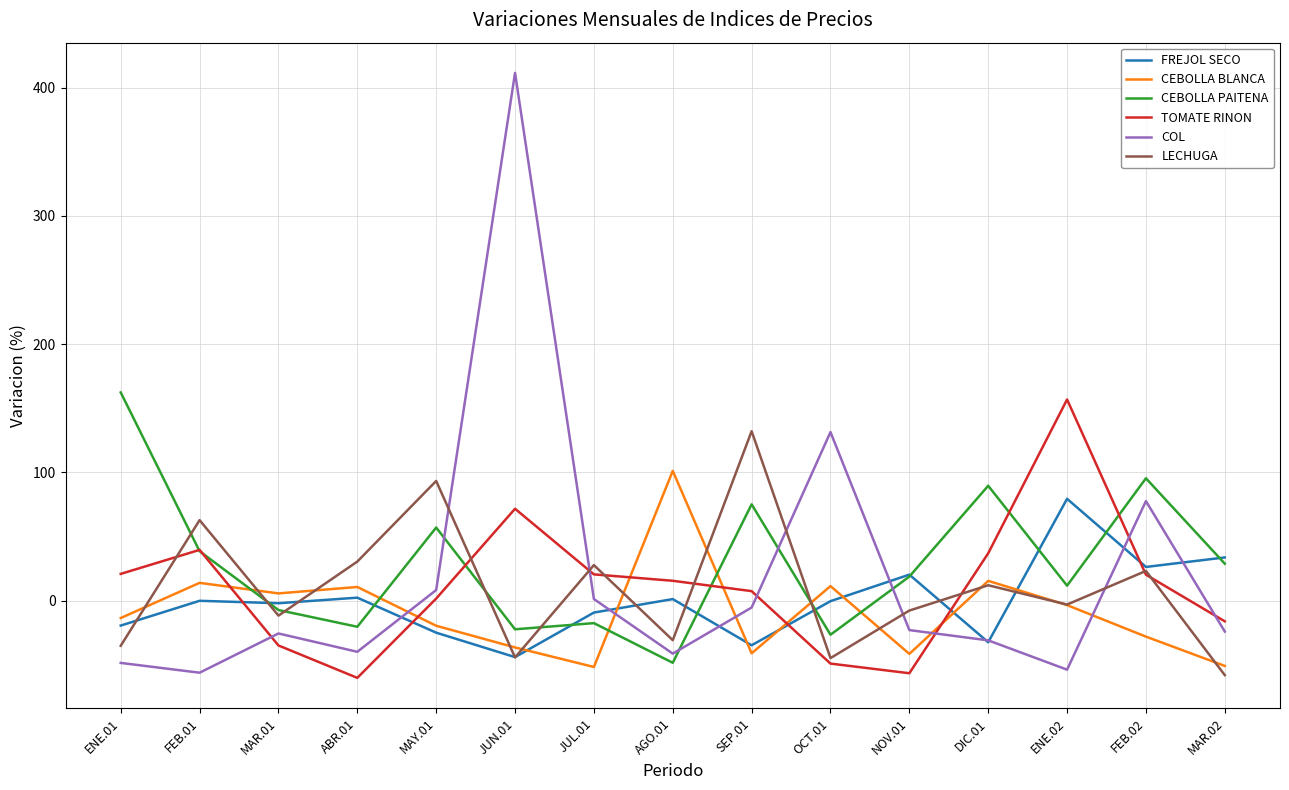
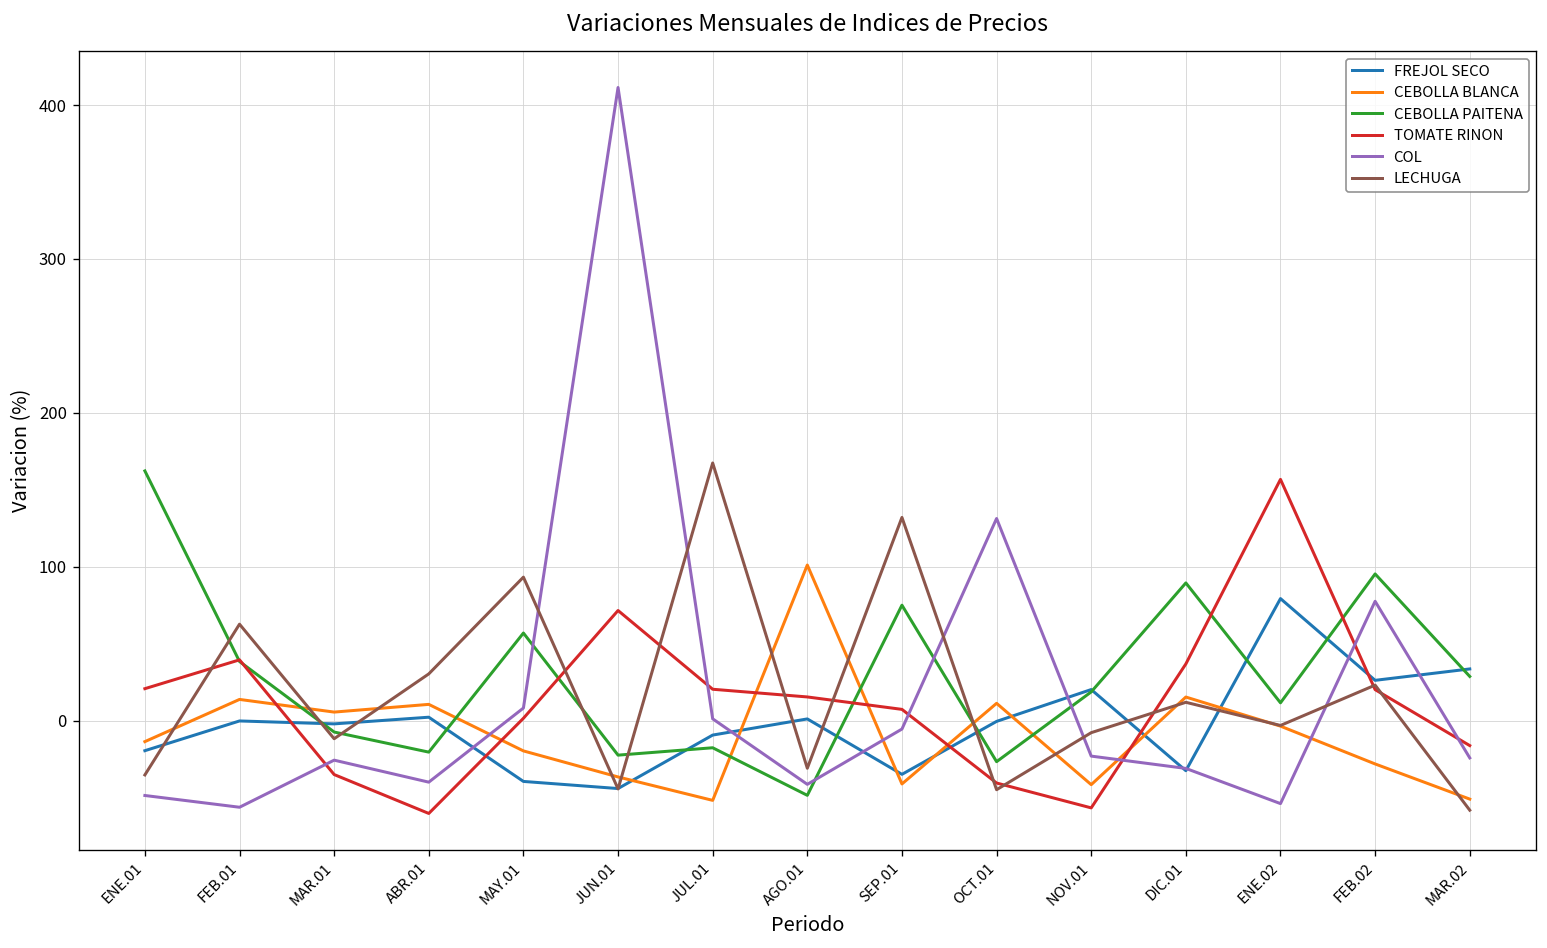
FREJOL SECO, MAY.01: -25 -> -39
LECHUGA, JUL.01: 28 -> 167
TOMATE RINON, OCT.01: -49 -> -40
